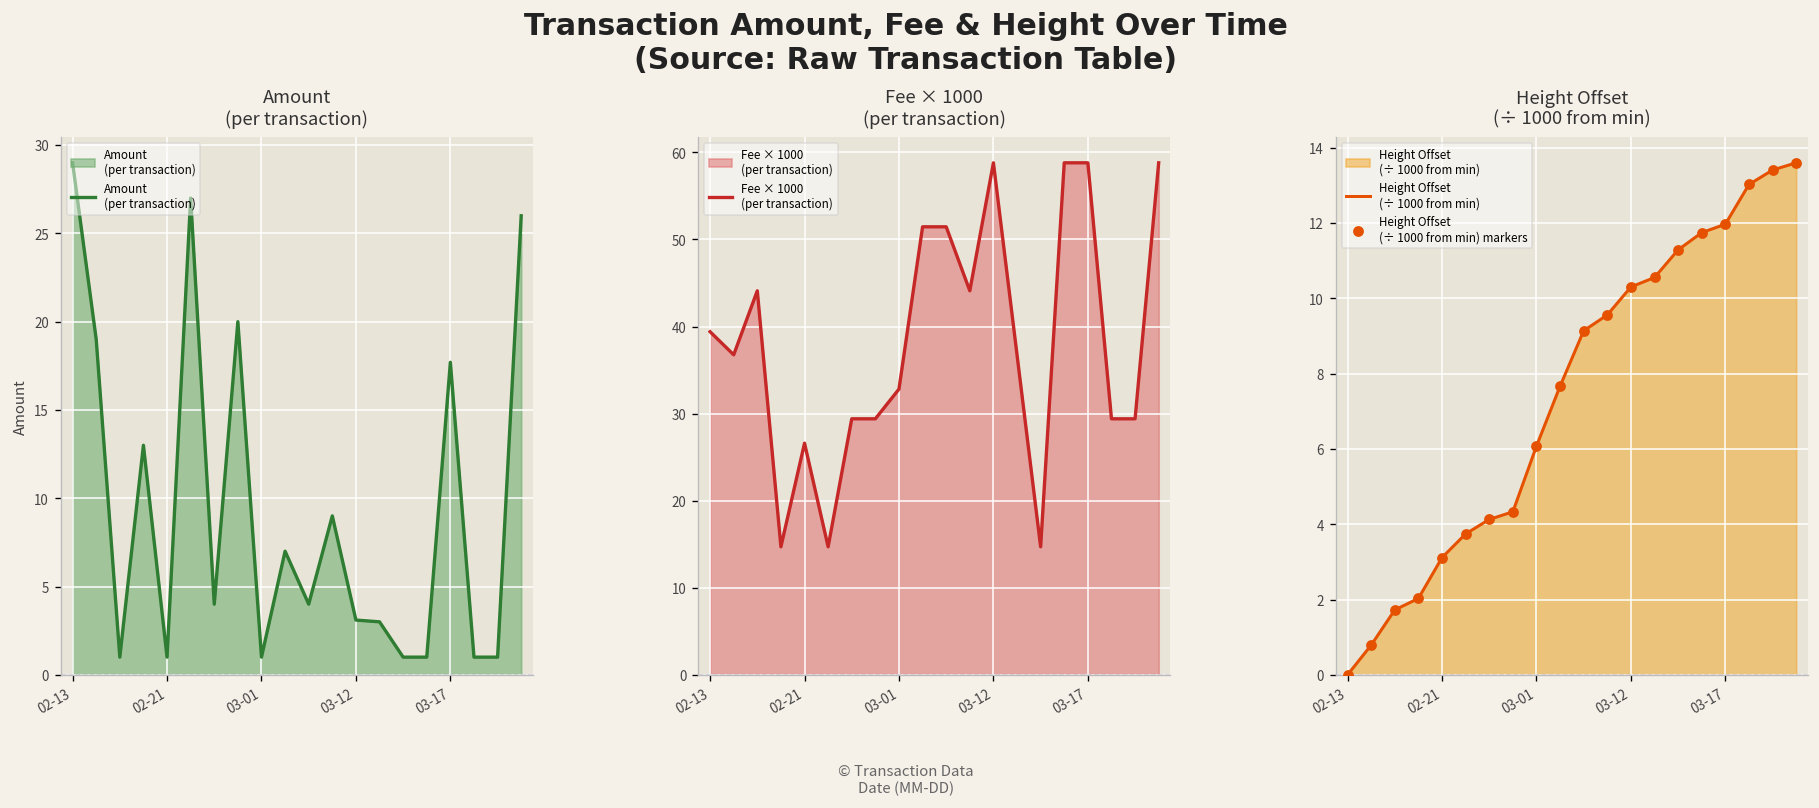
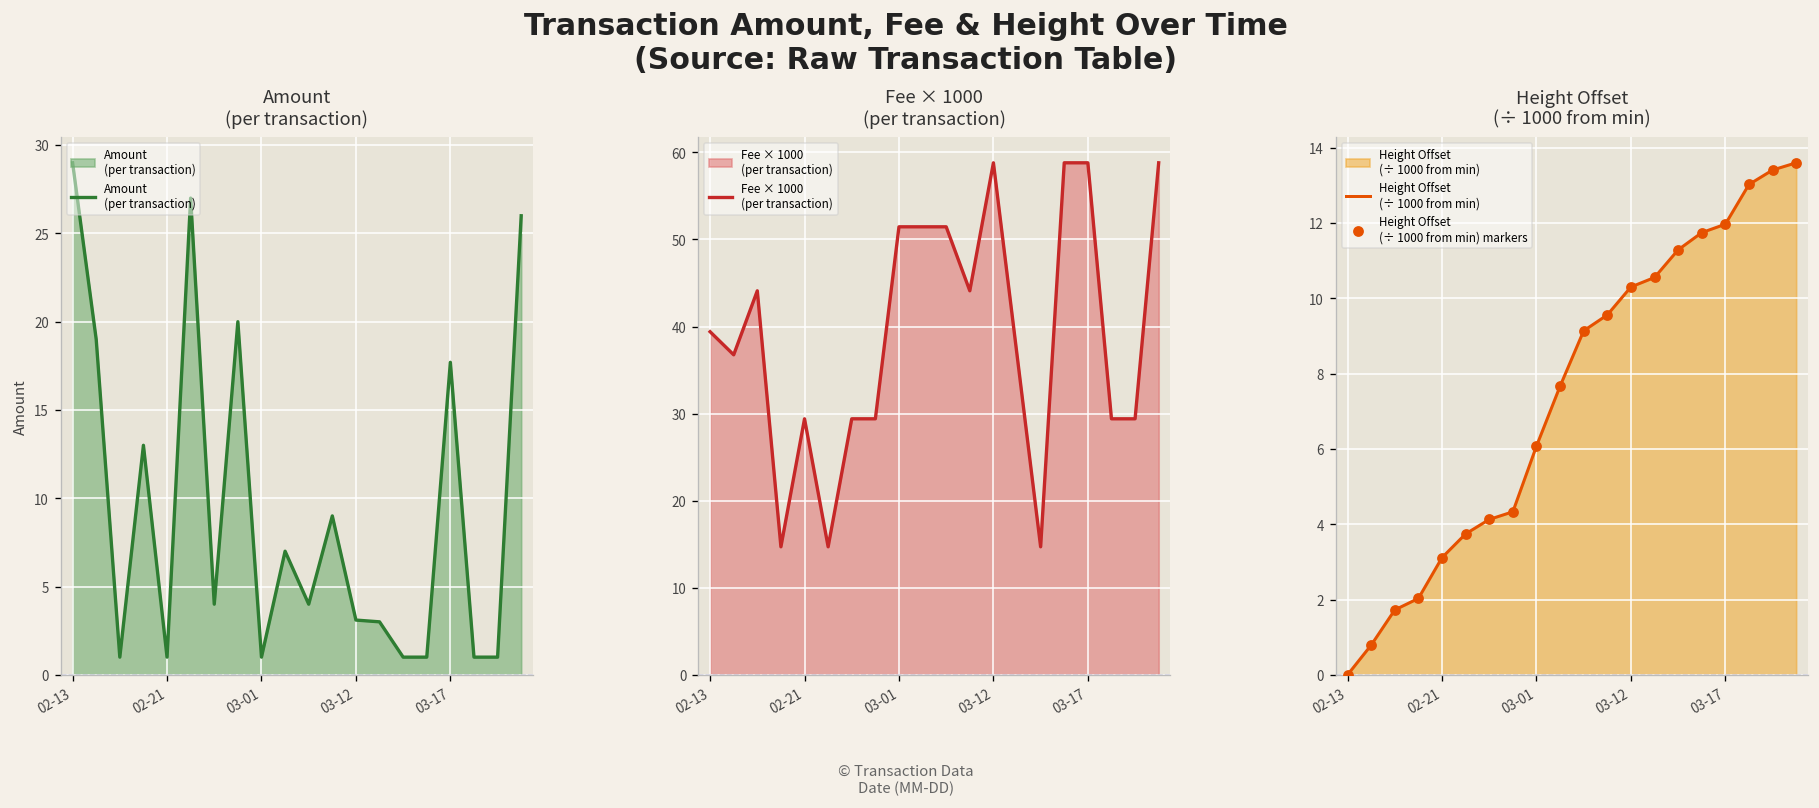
Fee × 1000 (per transaction), 02-21: 27 -> 29
Fee × 1000 (per transaction), 03-01: 33 -> 51
